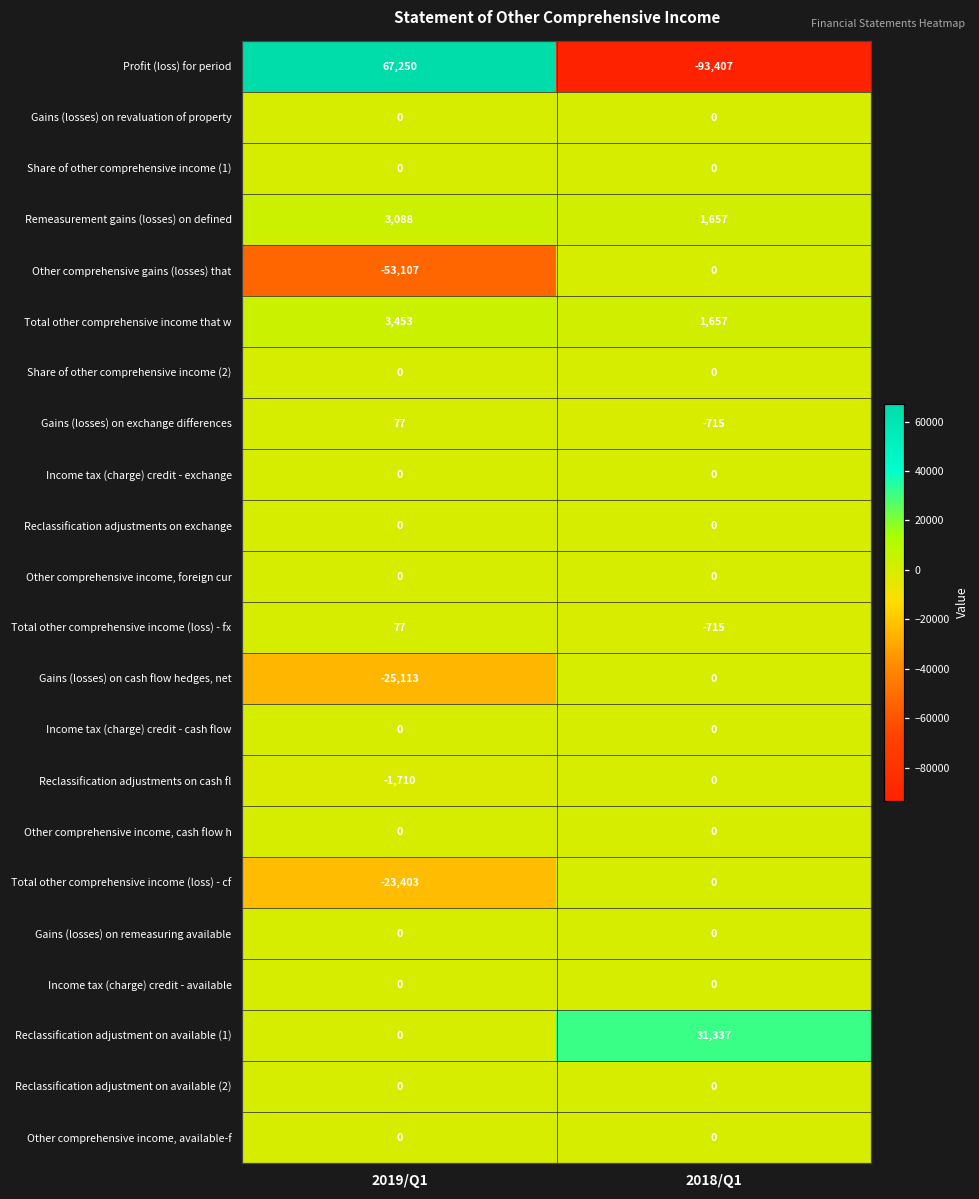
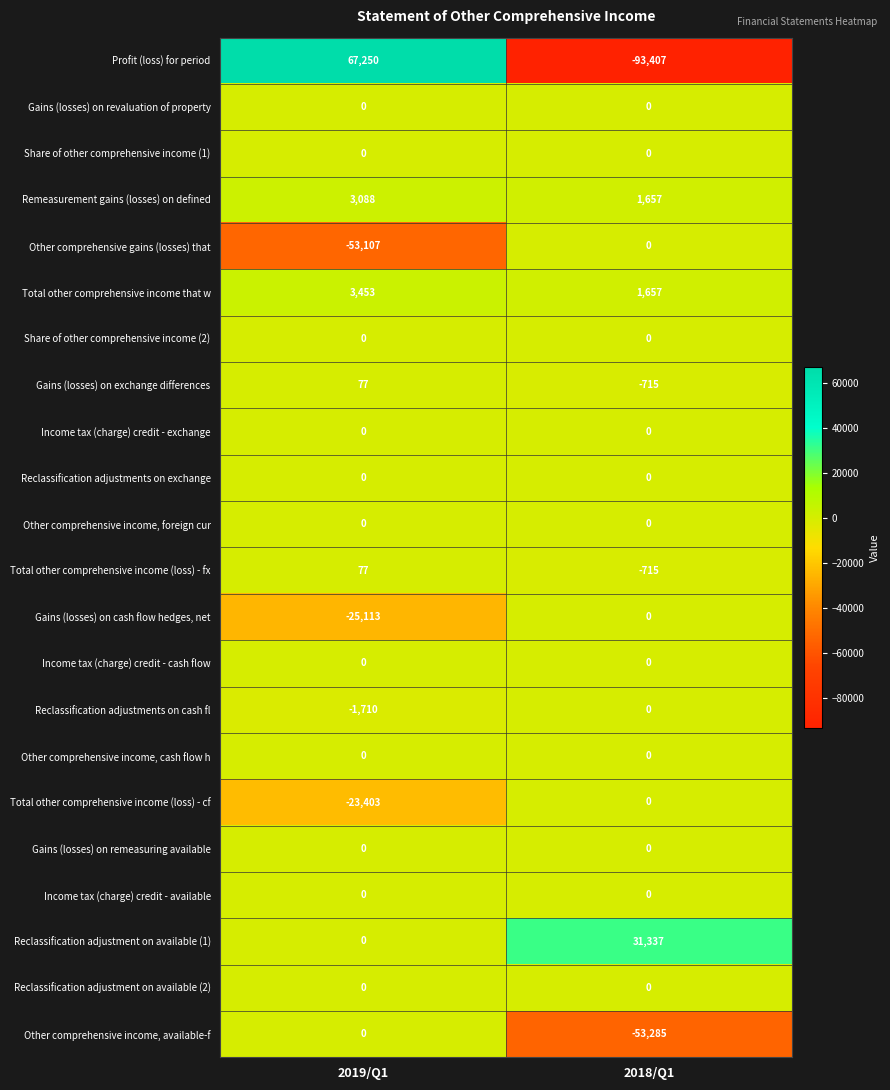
Other comprehensive income, available-f, 2018/Q1: 0 -> -53,285
